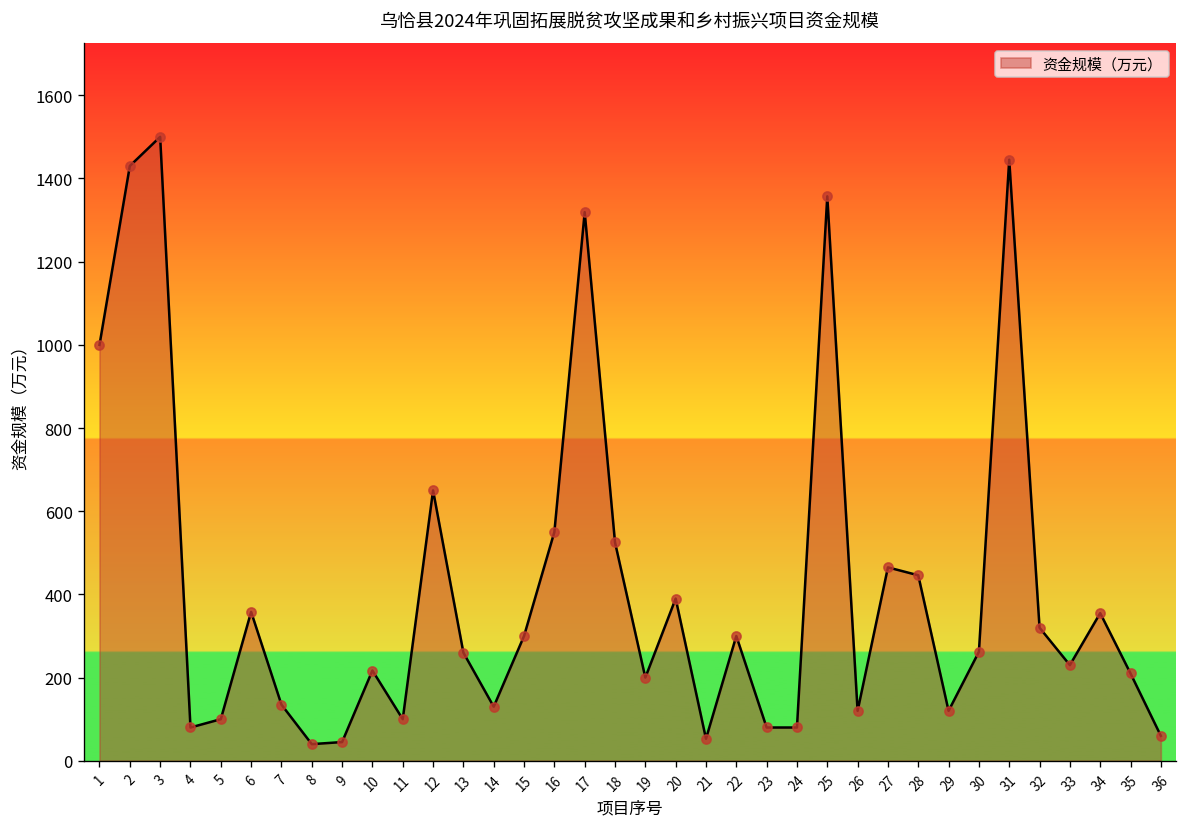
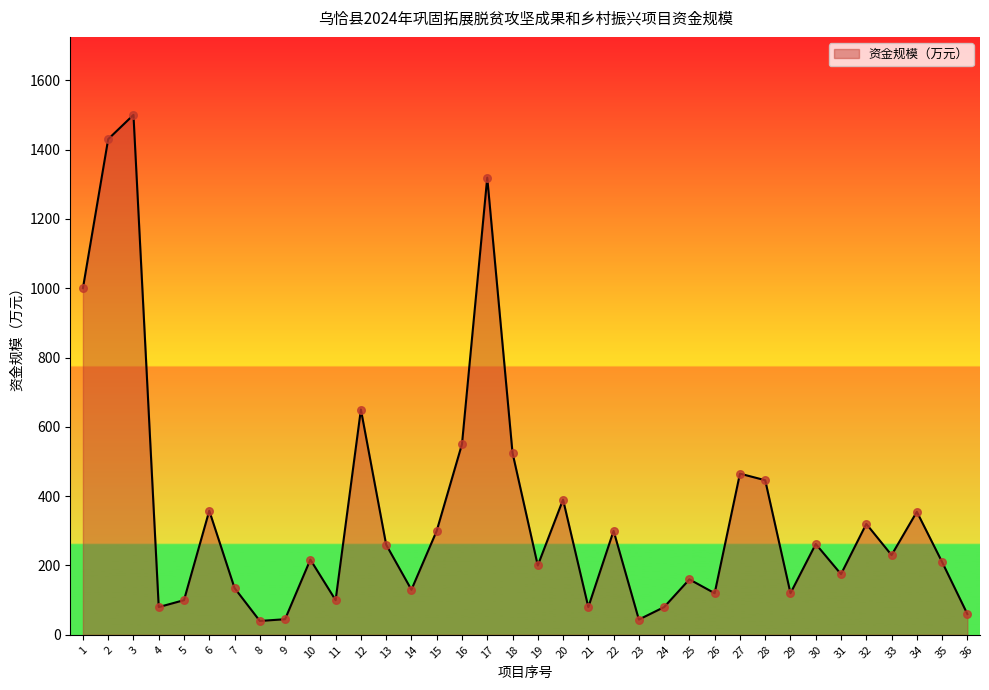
21: 50 -> 80
23: 80 -> 40
25: 1360 -> 160
31: 1450 -> 180
